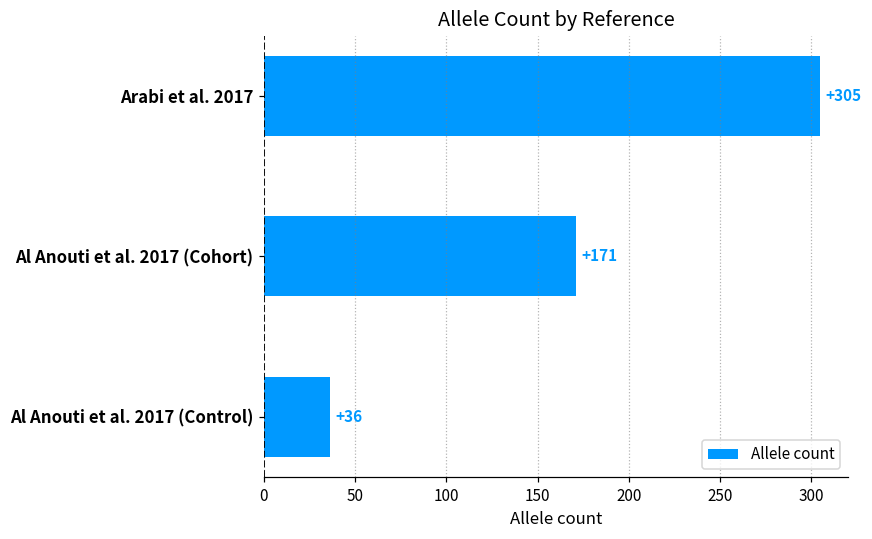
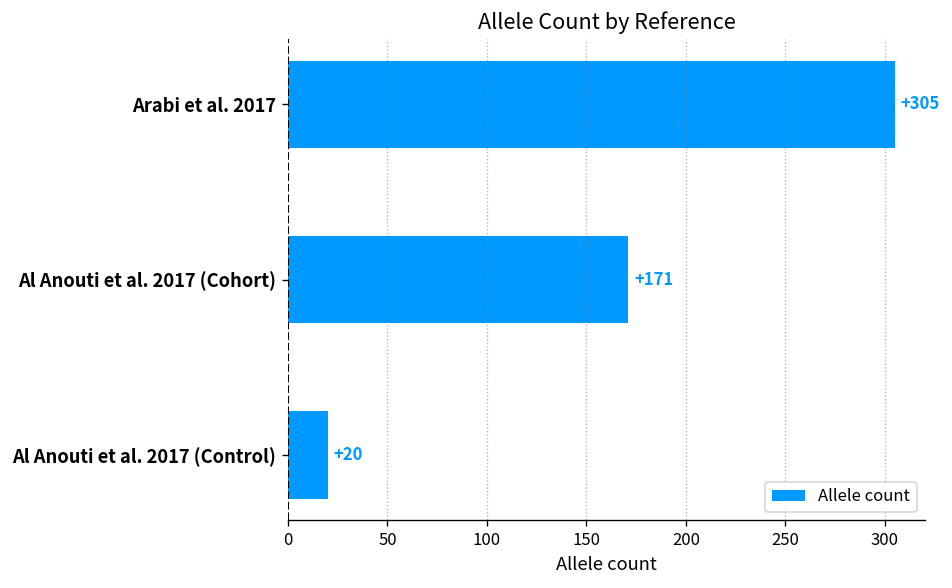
Al Anouti et al. 2017 (Control): +36 -> +20
